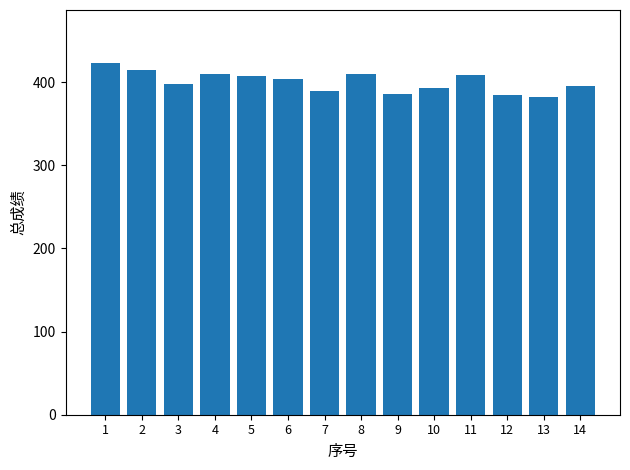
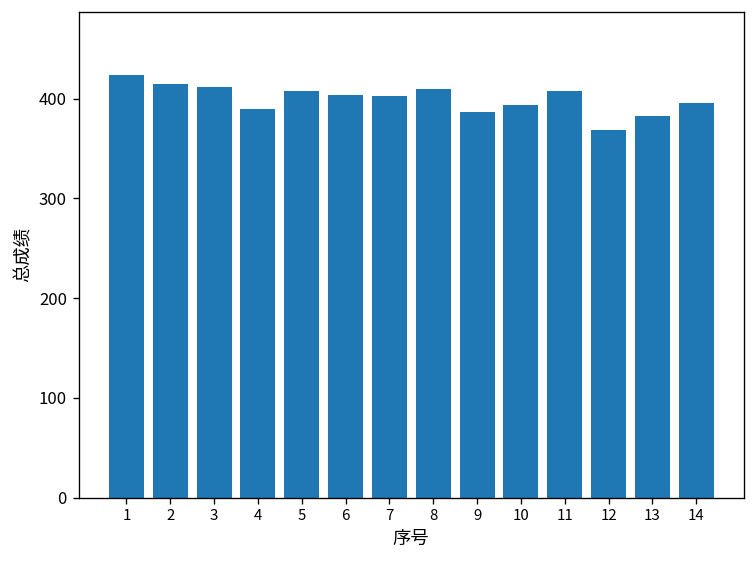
3: 400 -> 410
4: 410 -> 390
7: 390 -> 400
12: 380 -> 370
